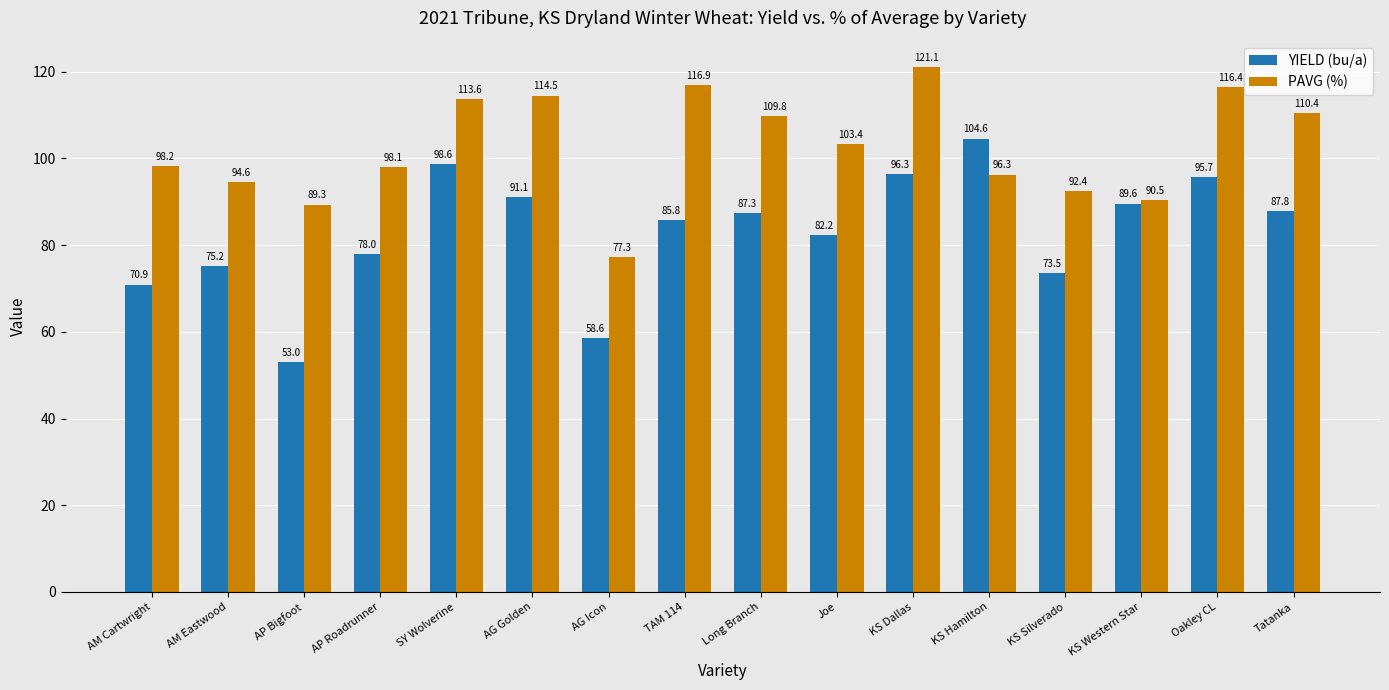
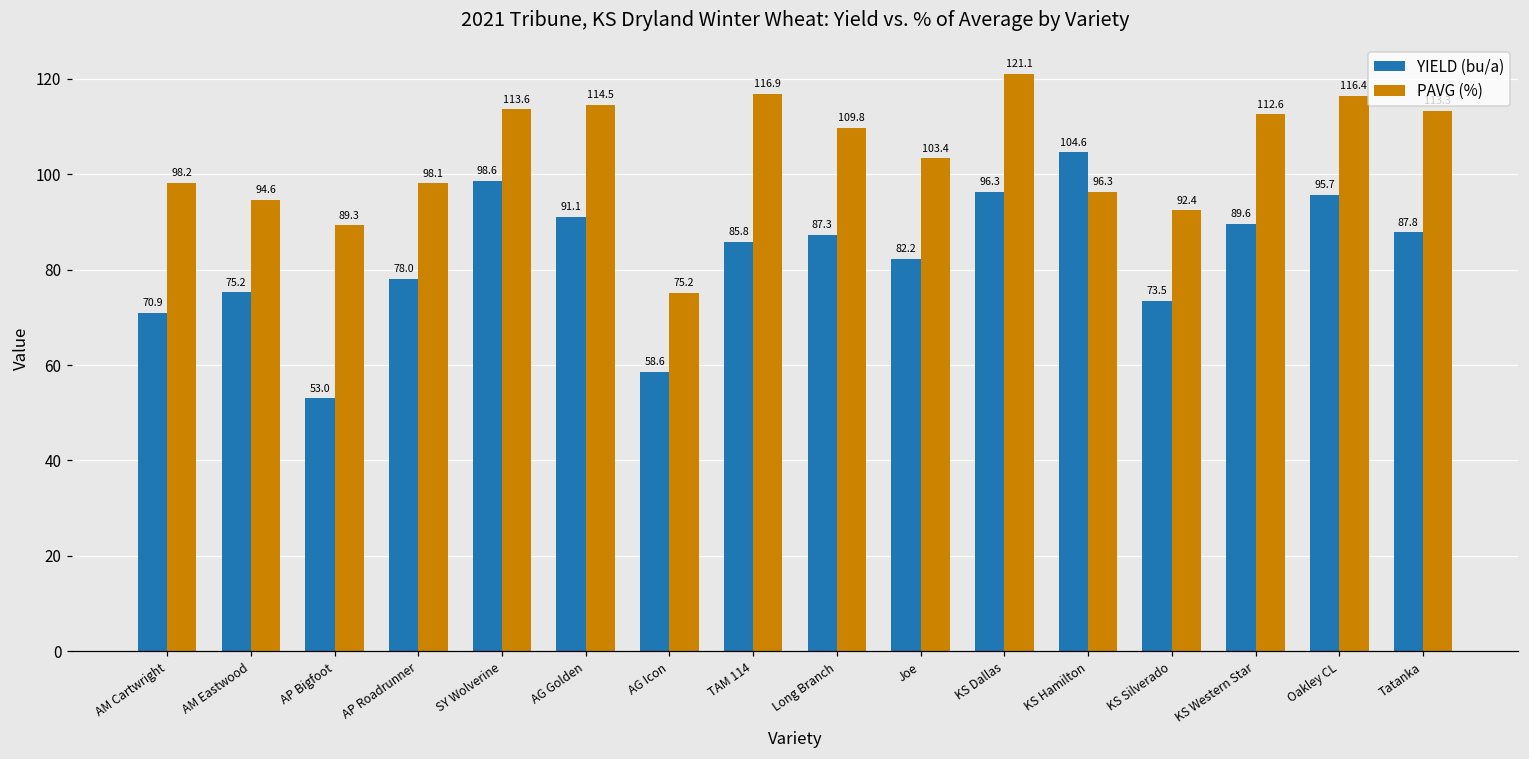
PAVG (%), AG Icon: 77.3 -> 75.2
PAVG (%), KS Western Star: 90.5 -> 112.6
PAVG (%), Tatanka: 110 -> 113
